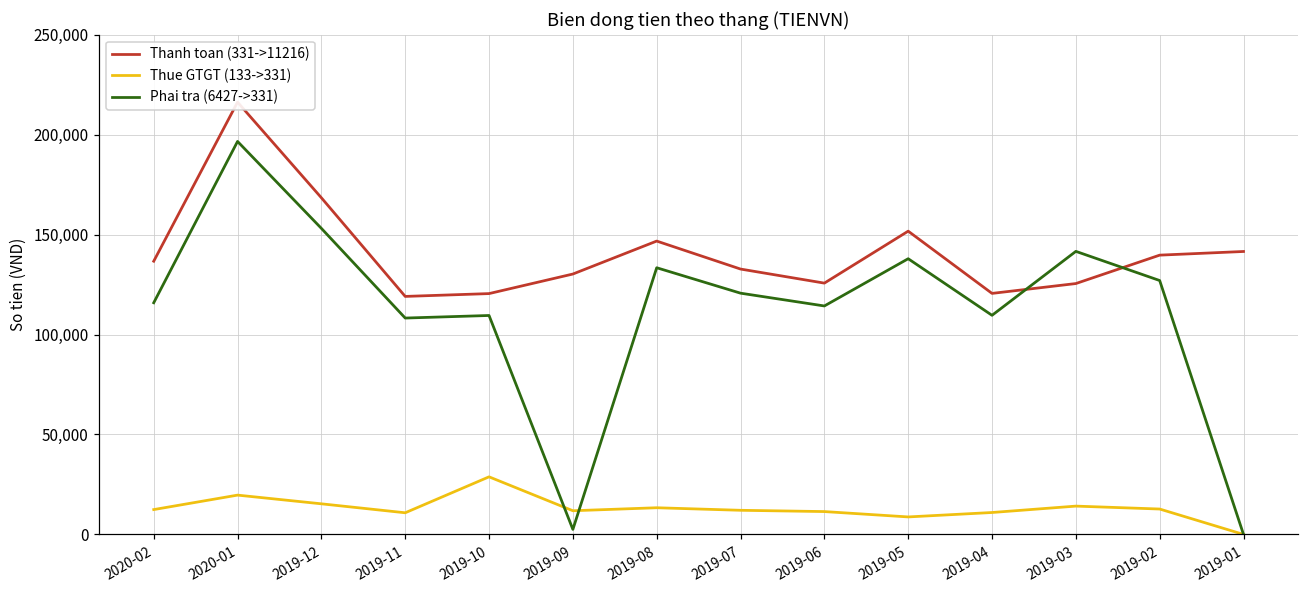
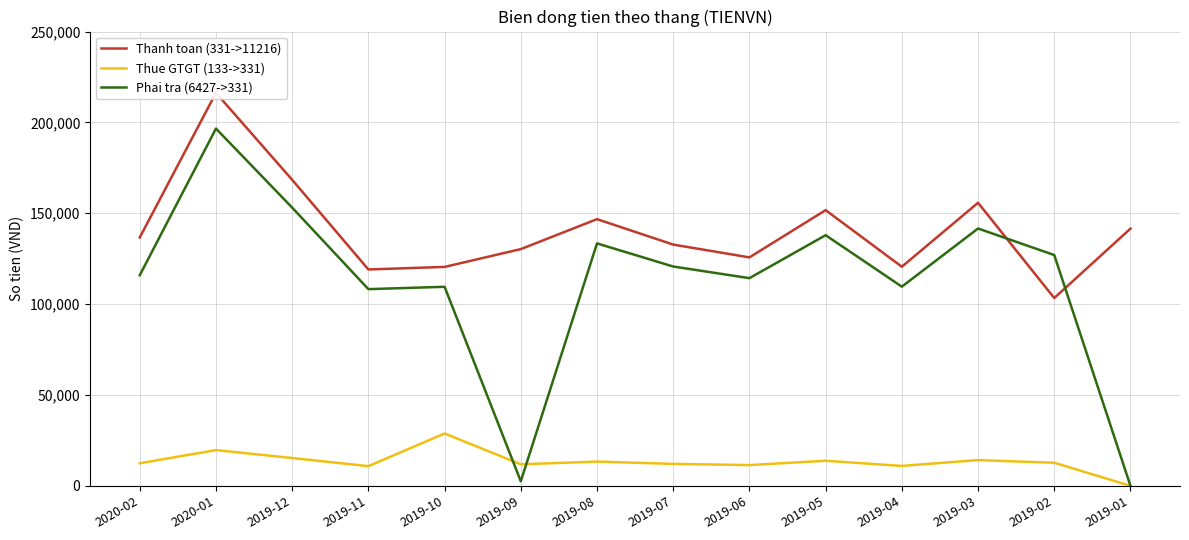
Thue GTGT (133->331), 2019-05: 9,000 -> 14,000
Thanh toan (331->11216), 2019-03: 126,000 -> 156,000
Thanh toan (331->11216), 2019-02: 140,000 -> 103,000
